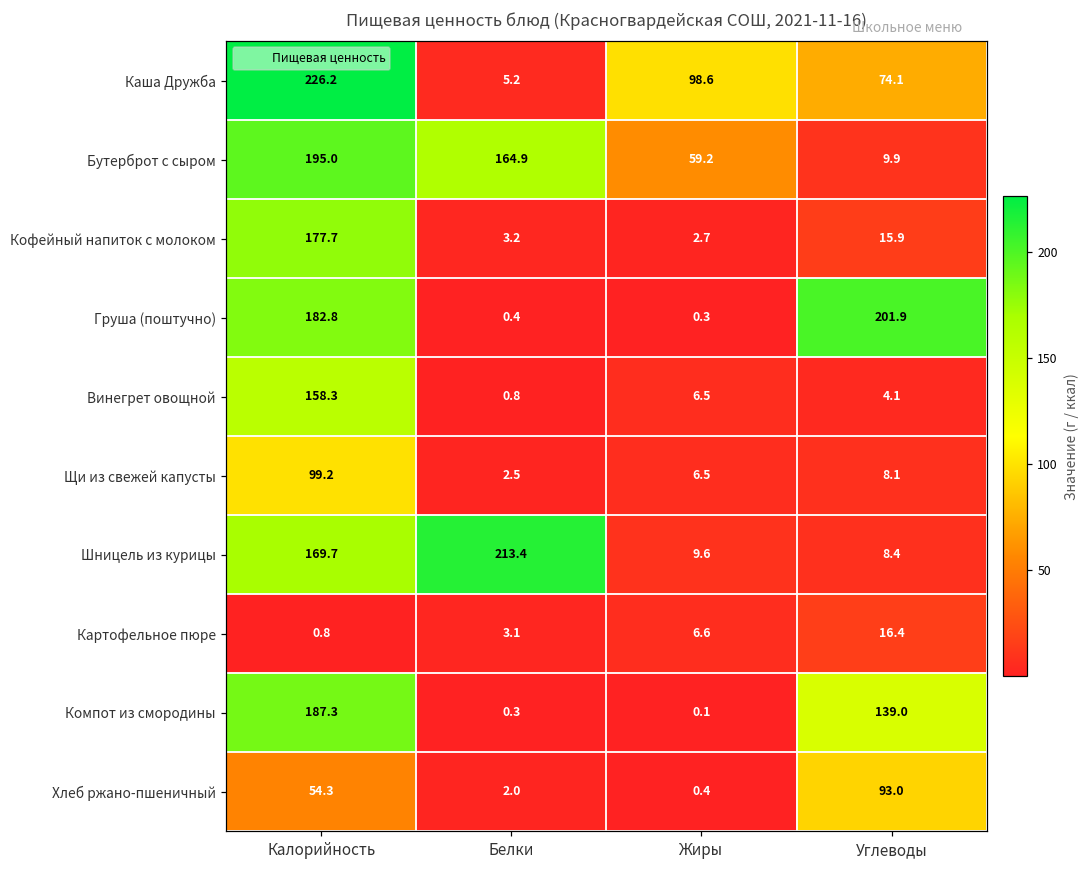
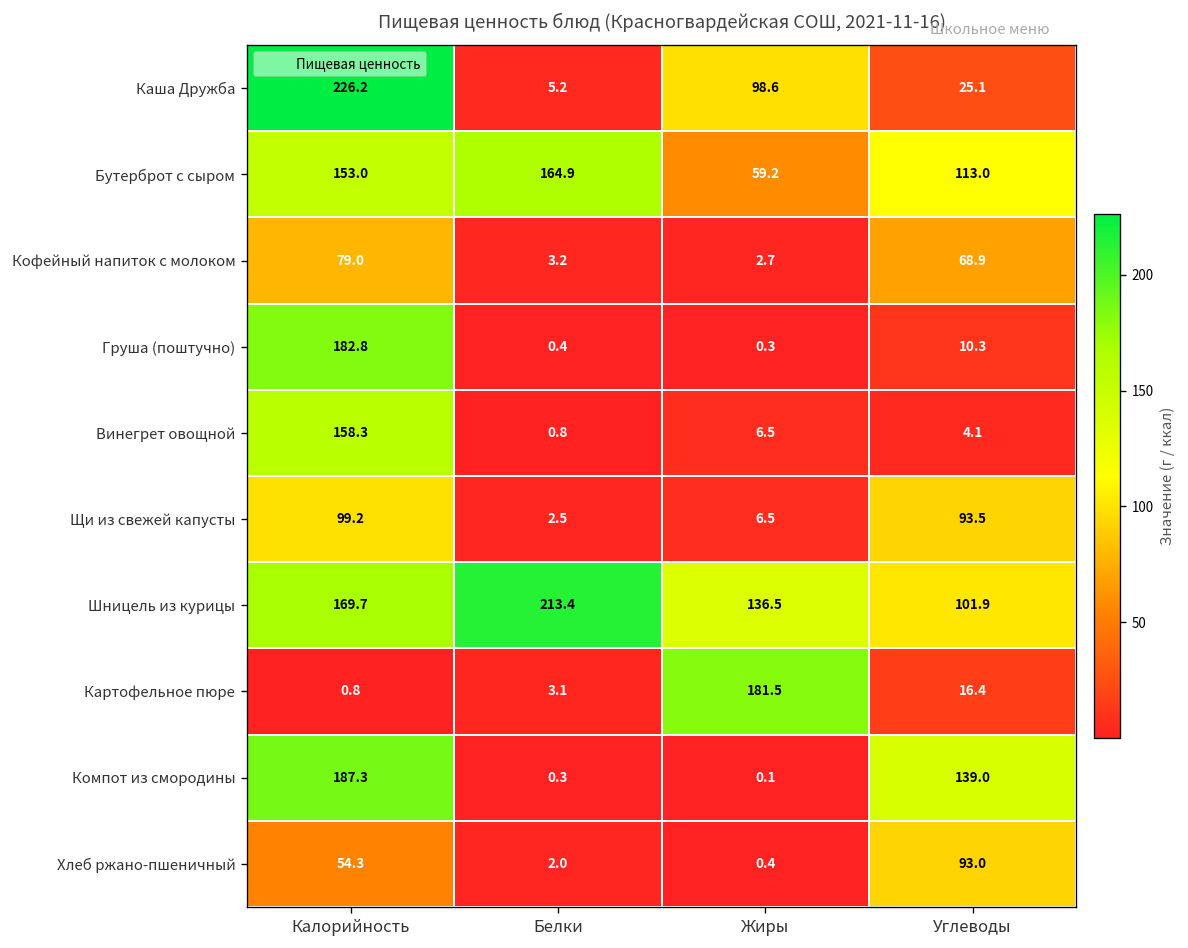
Каша Дружба, Углеводы: 74.1 -> 25.1
Бутерброт с сыром, Калорийность: 195.0 -> 153.0
Бутерброт с сыром, Углеводы: 9.9 -> 113.0
Кофейный напиток с молоком, Калорийность: 177.7 -> 79.0
Кофейный напиток с молоком, Углеводы: 15.9 -> 68.9
Груша (поштучно), Углеводы: 201.9 -> 10.3
Щи из свежей капусты, Углеводы: 8.1 -> 93.5
Шницель из курицы, Жиры: 9.6 -> 136.5
Шницель из курицы, Углеводы: 8.4 -> 101.9
Картофельное пюре, Жиры: 6.6 -> 181.5
